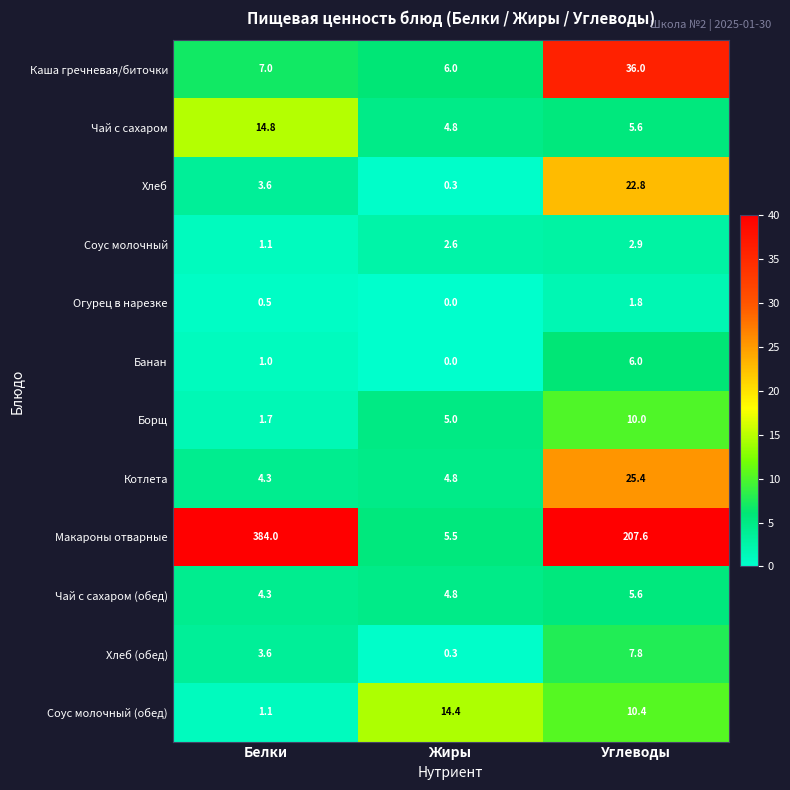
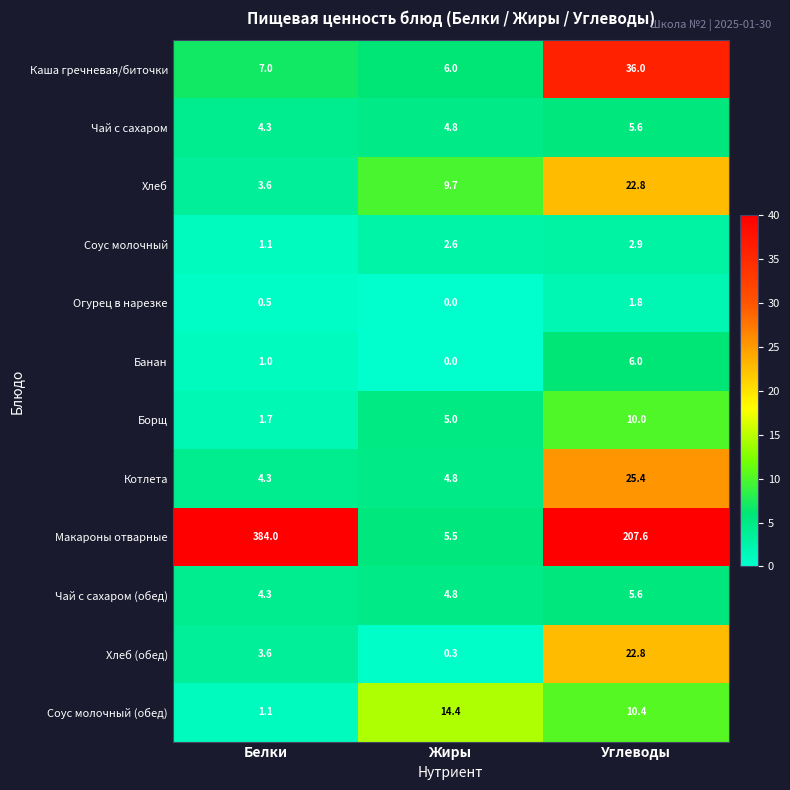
Чай с сахаром, Белки: 14.8 -> 4.3
Хлеб, Жиры: 0.3 -> 9.7
Хлеб (обед), Углеводы: 7.8 -> 22.8
